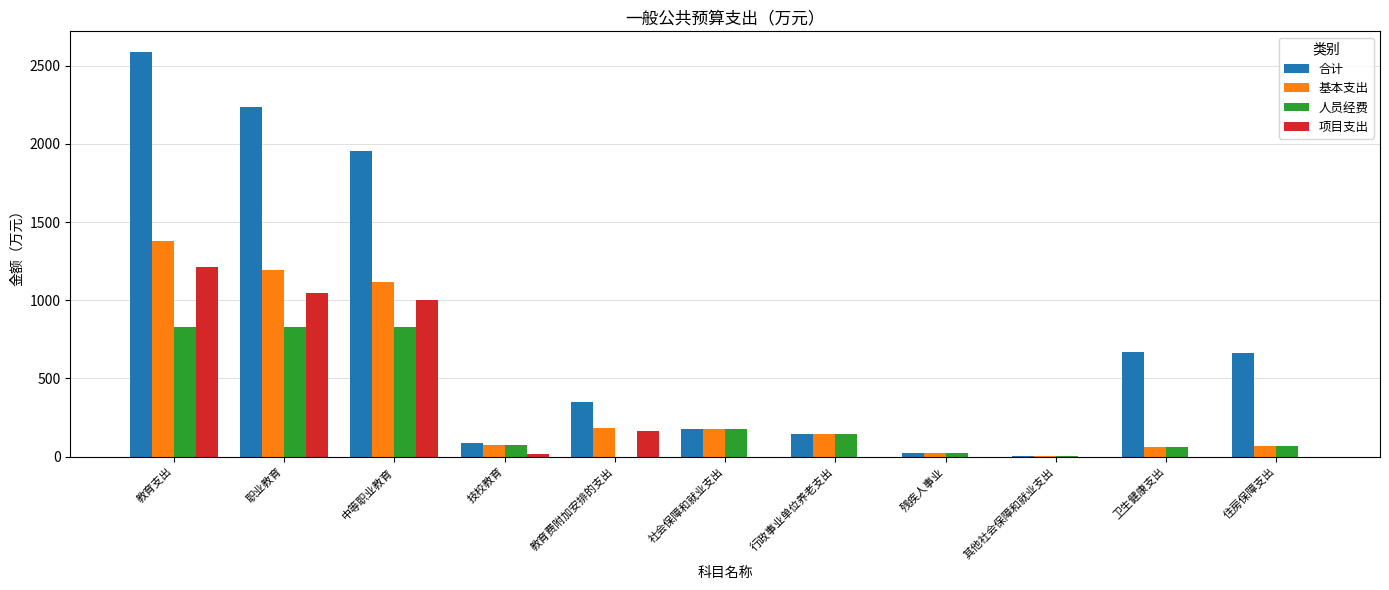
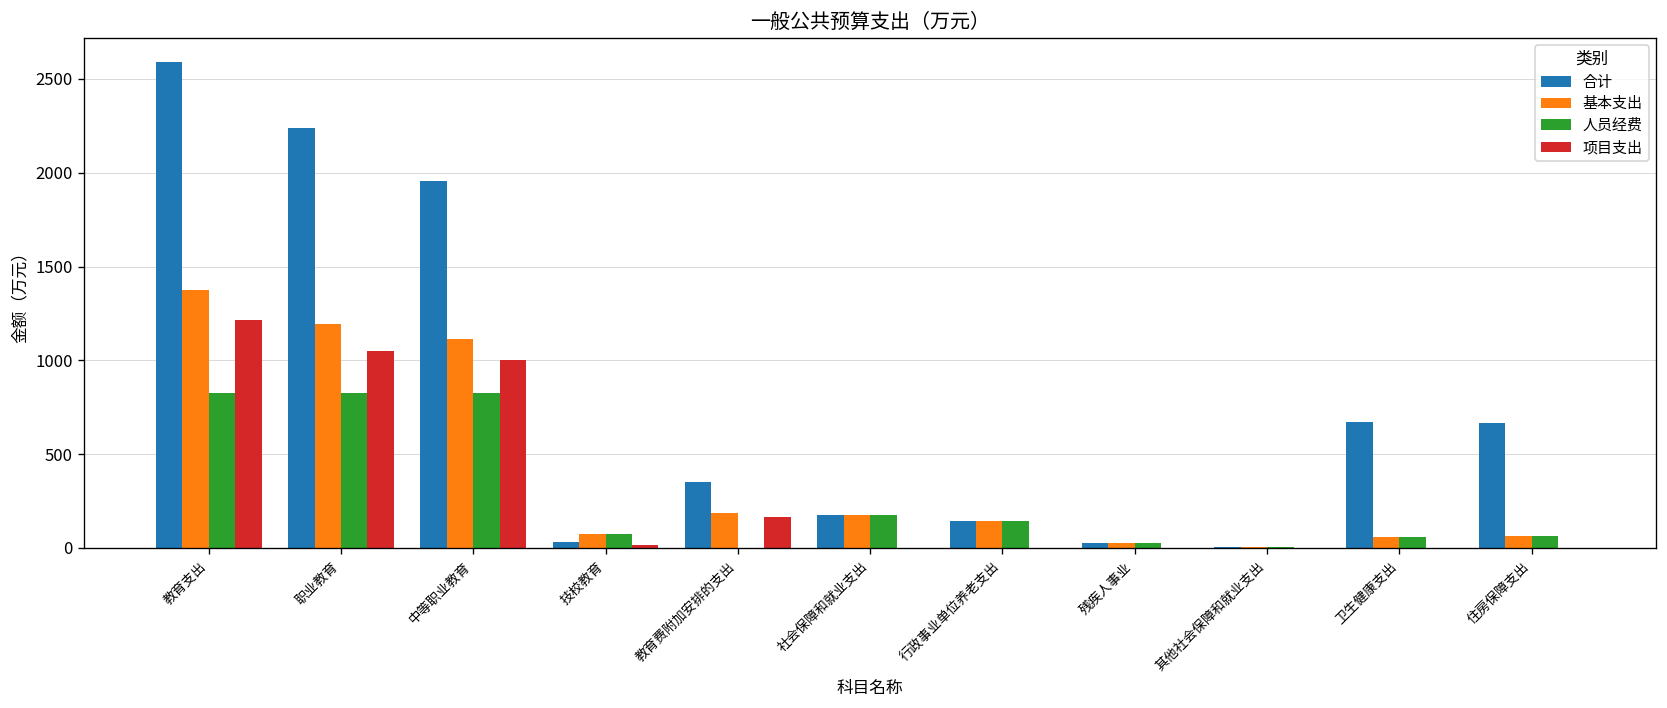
合计, 技校教育: 90 -> 30
